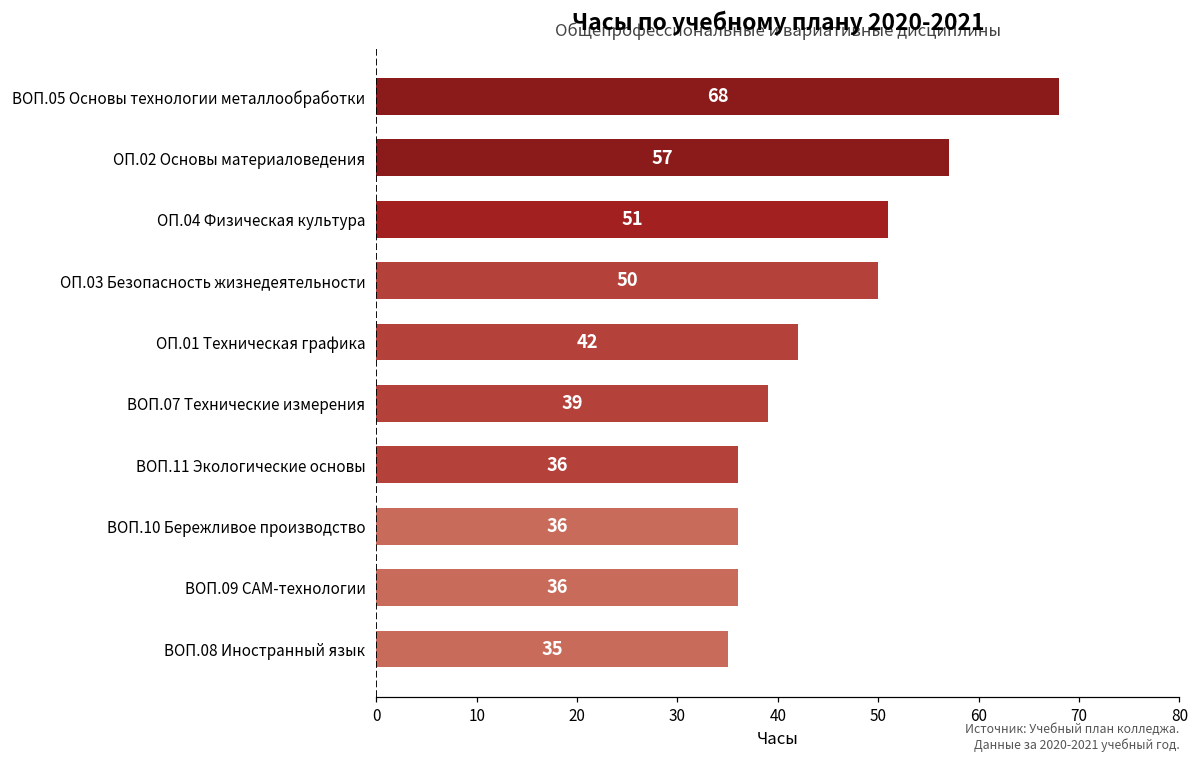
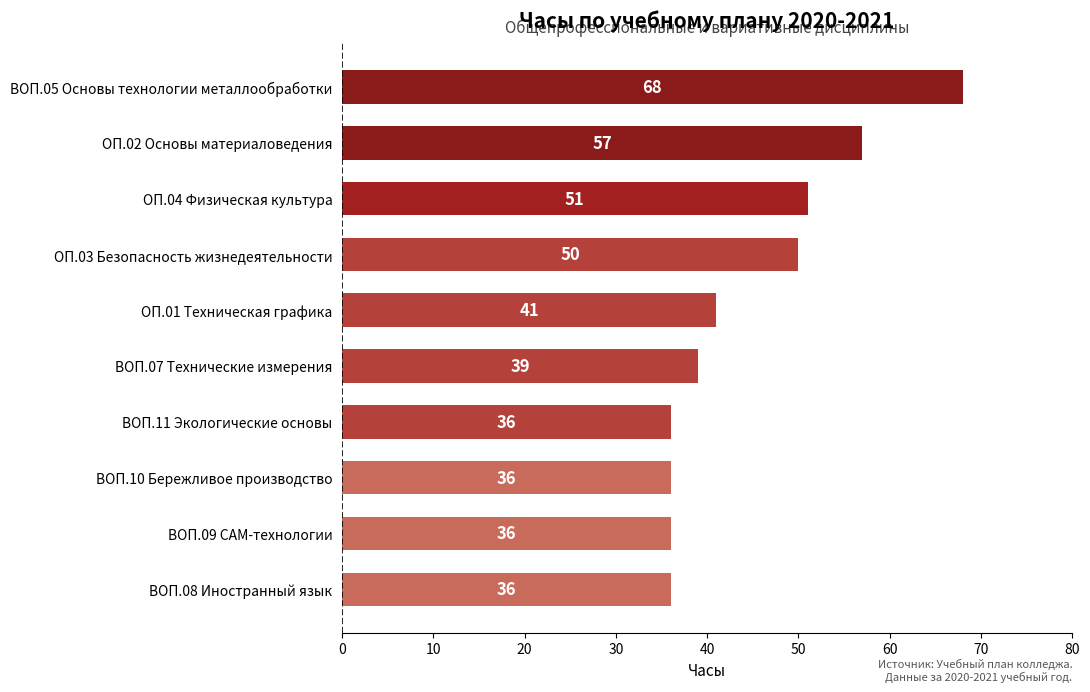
ОП.01 Техническая графика: 42 -> 41
ВОП.08 Иностранный язык: 35 -> 36
